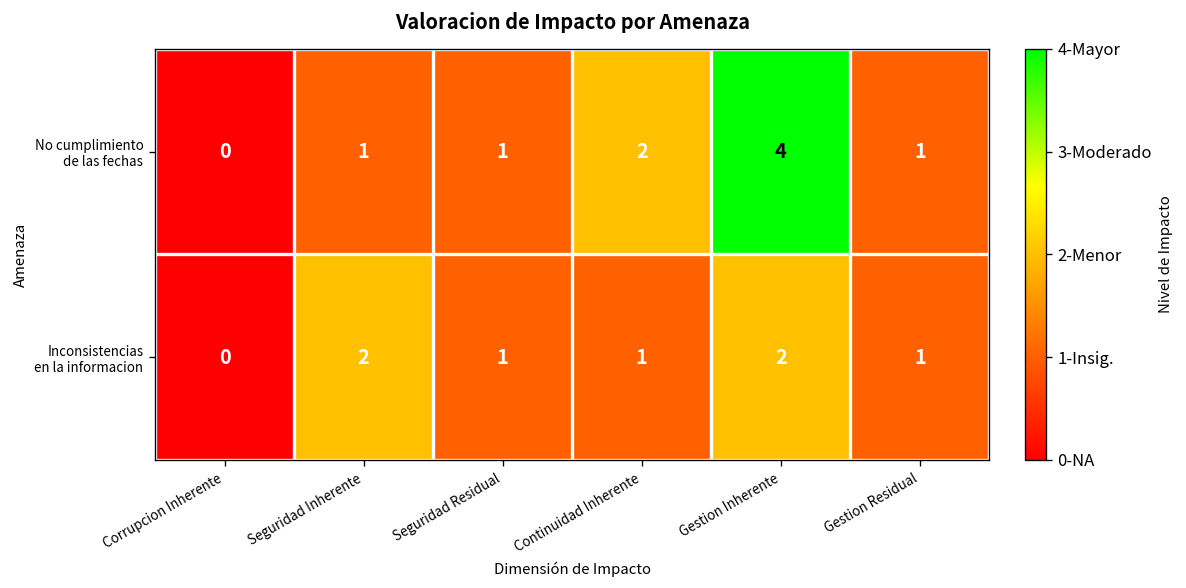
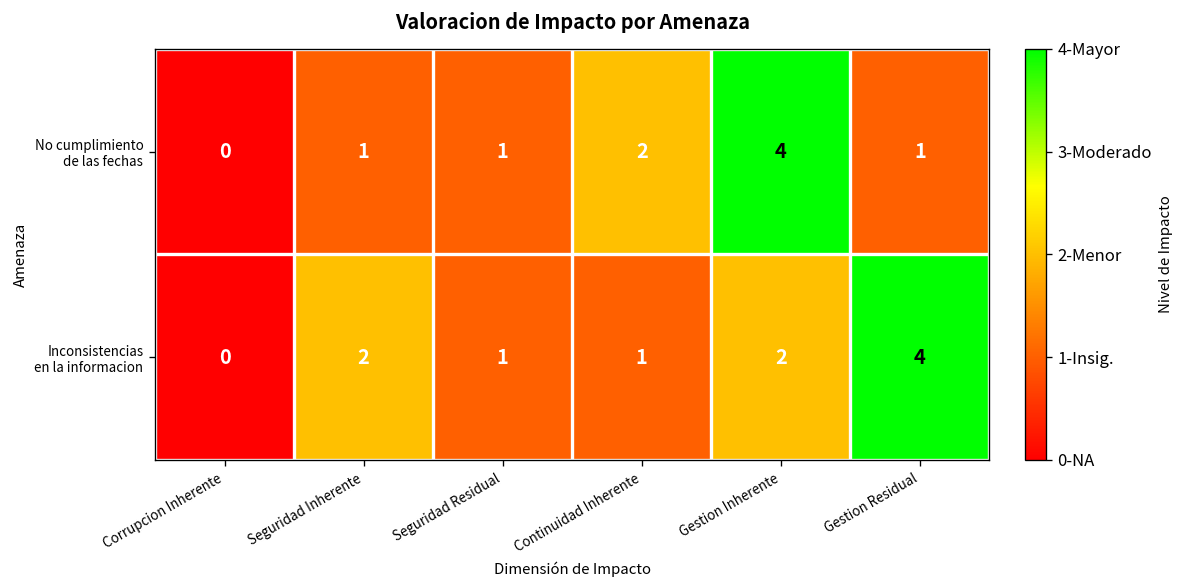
Inconsistencias en la informacion, Gestion Residual: 1 -> 4
